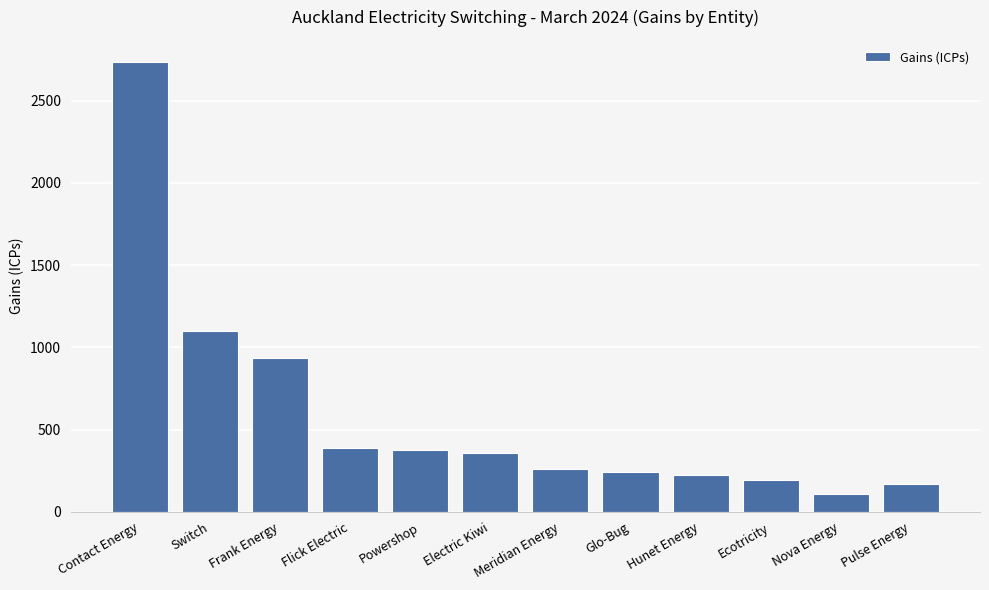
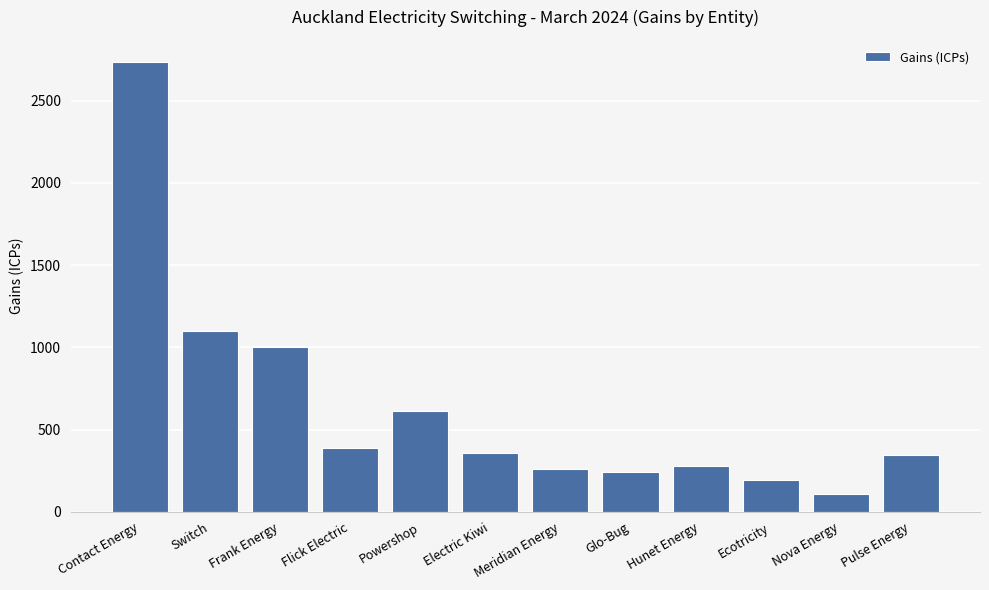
Frank Energy: 930 -> 1000
Powershop: 380 -> 610
Hunet Energy: 220 -> 280
Pulse Energy: 170 -> 350
